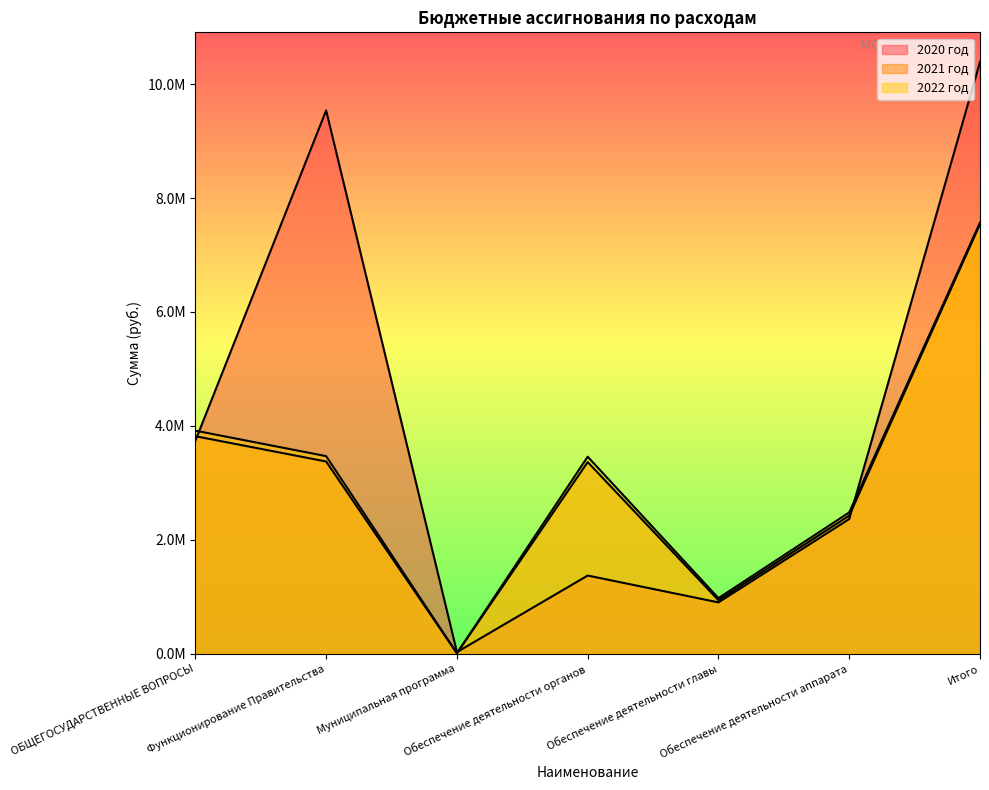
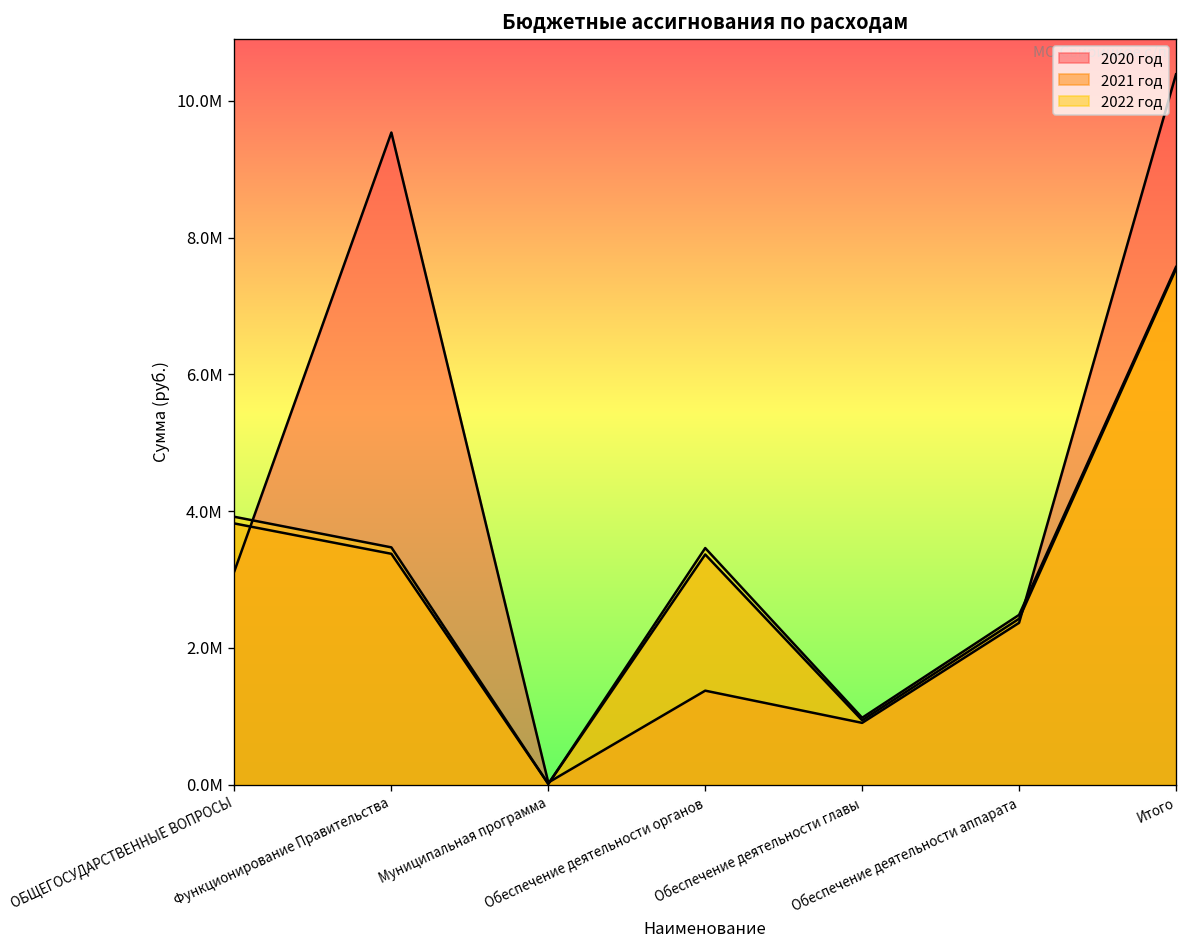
2020 год, ОБЩЕГОСУДАРСТВЕННЫЕ ВОПРОСЫ: 3700000 -> 3100000
